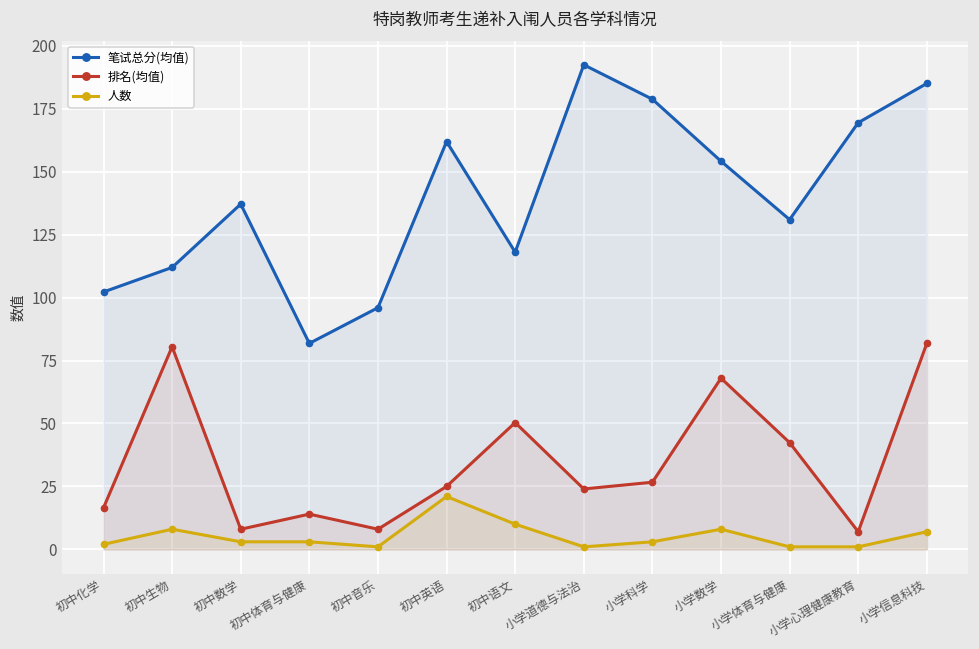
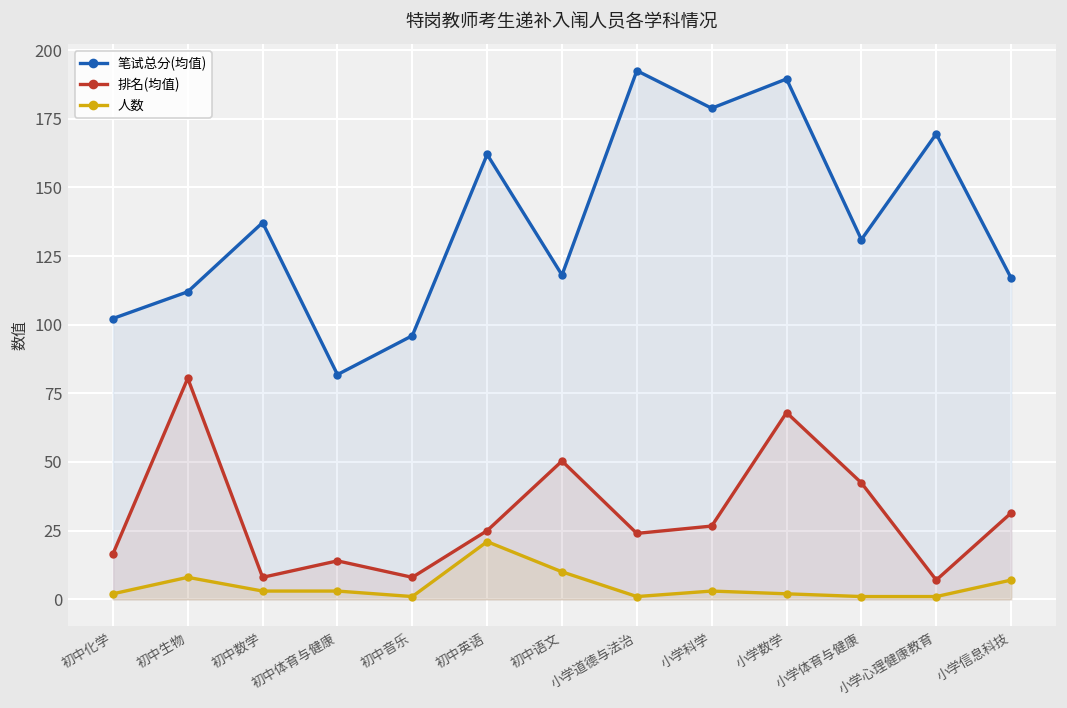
笔试总分(均值), 小学数学: 154 -> 190
人数, 小学数学: 8 -> 2
笔试总分(均值), 小学信息科技: 185 -> 117
排名(均值), 小学信息科技: 82 -> 31
